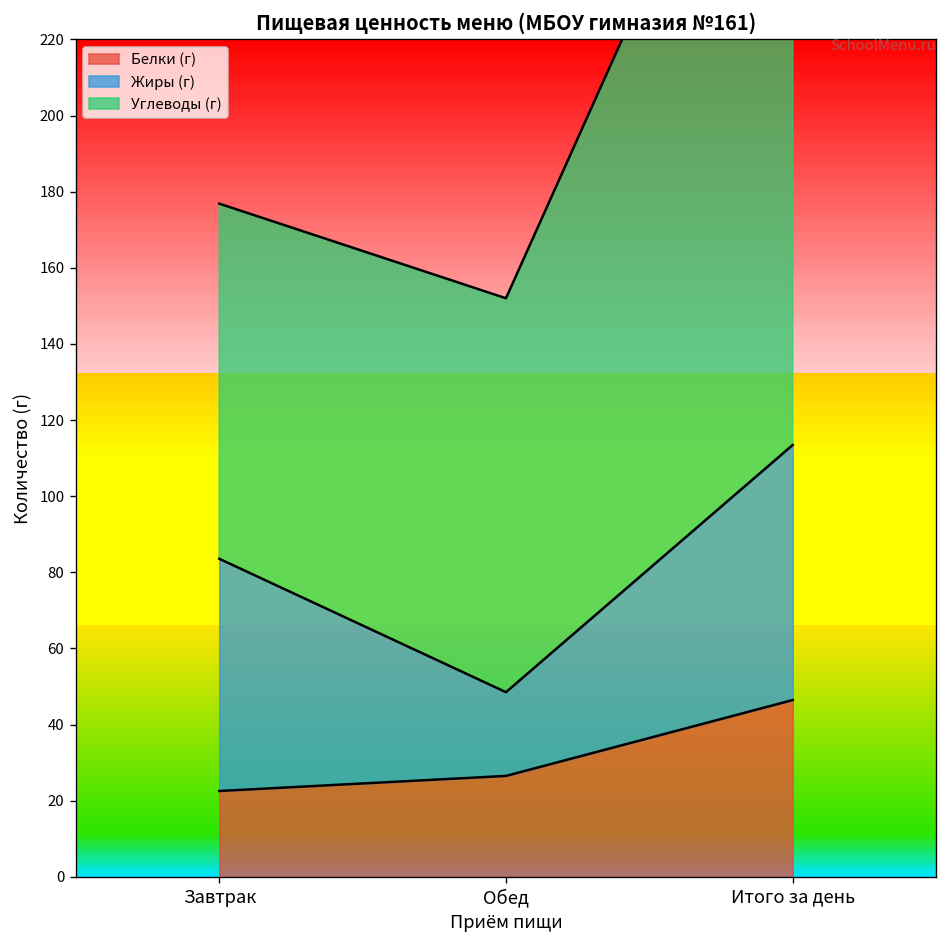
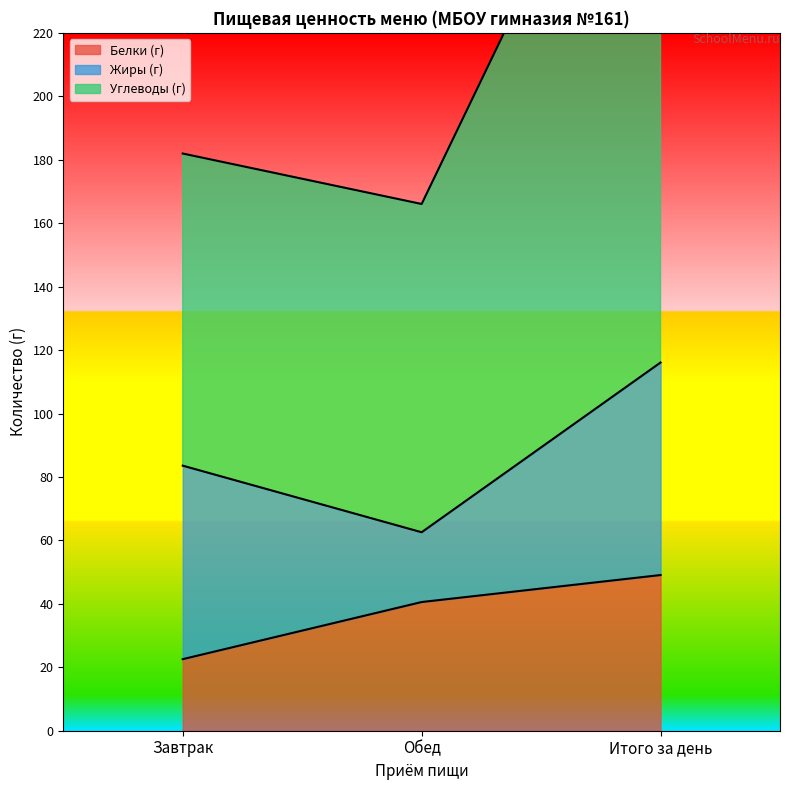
Углеводы (г), Завтрак: 93 -> 98
Белки (г), Обед: 27 -> 41
Белки (г), Итого за день: 46 -> 49
